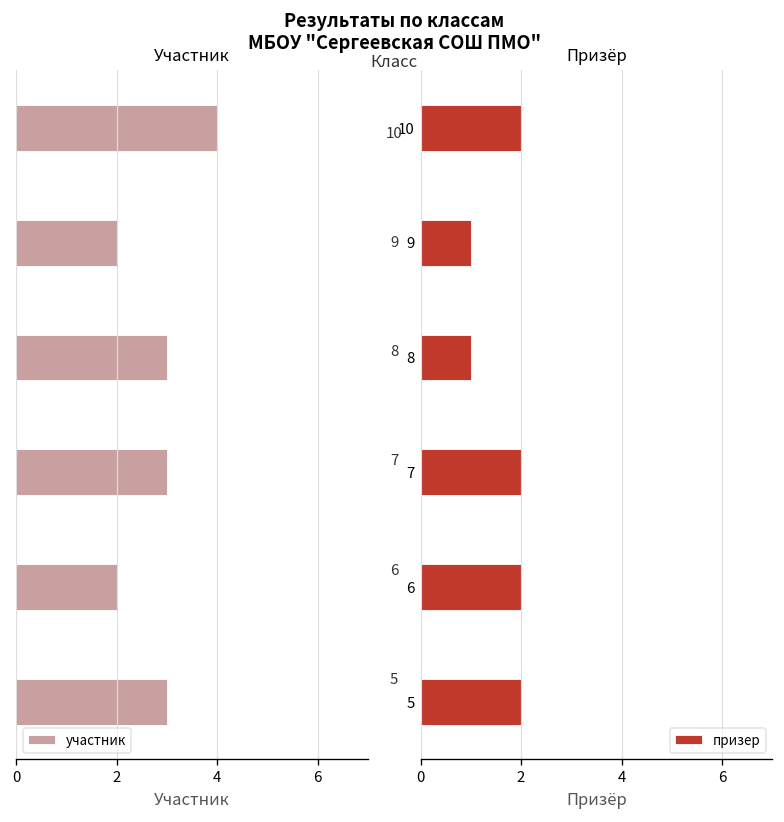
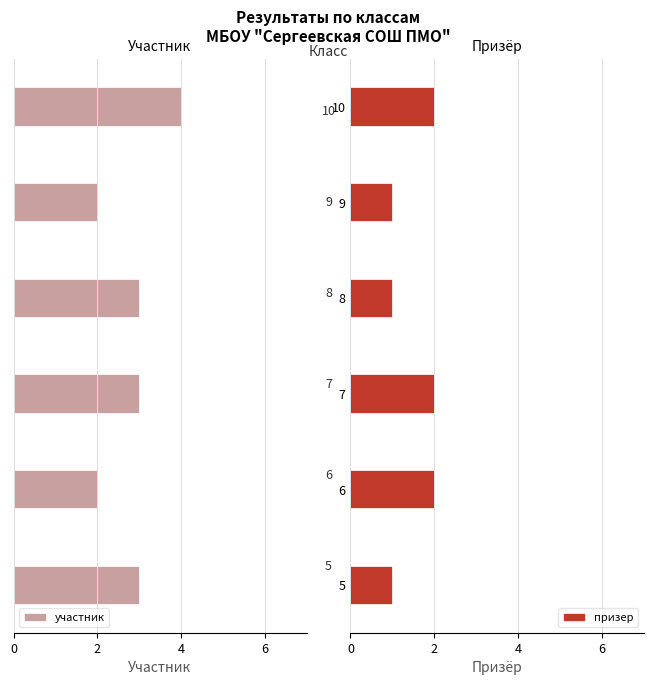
Призёр, 5: 2 -> 1
